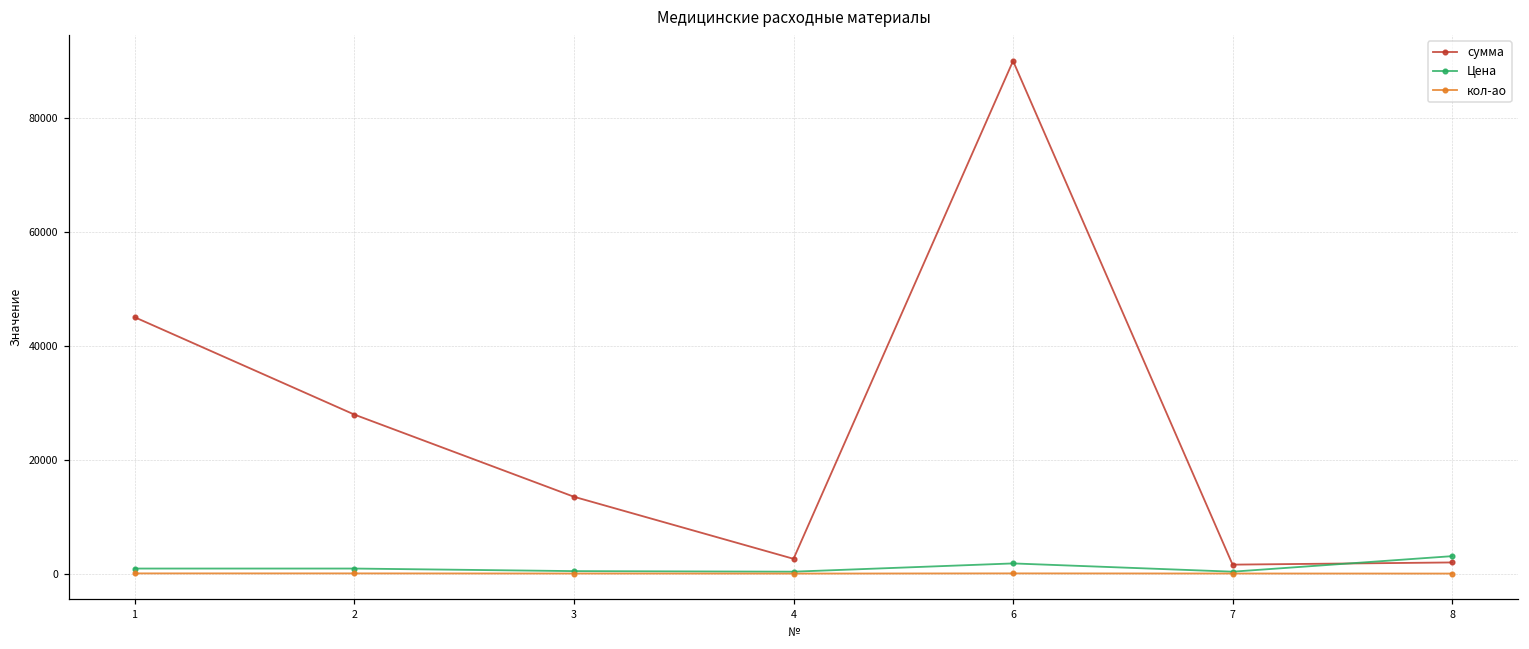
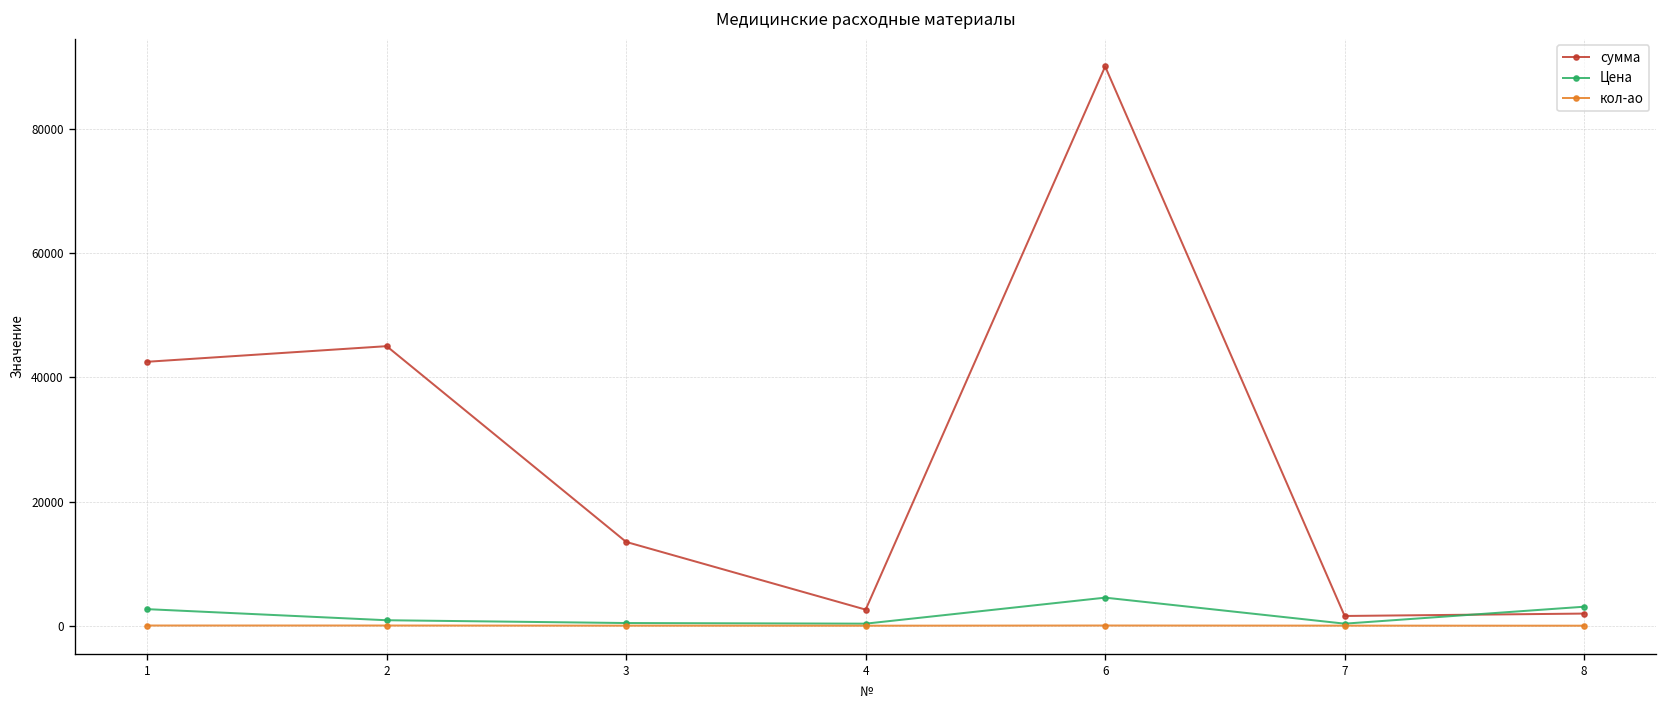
сумма, 1: 45000 -> 42000
Цена, 1: 1000 -> 3000
сумма, 2: 28000 -> 45000
Цена, 6: 2000 -> 5000
